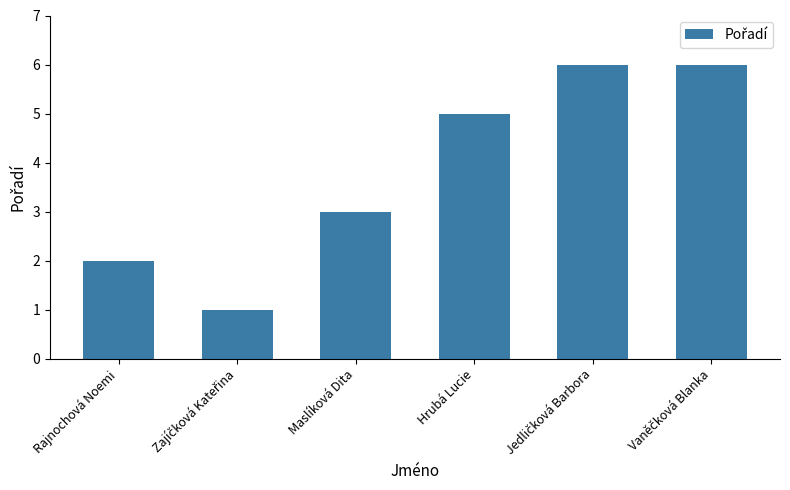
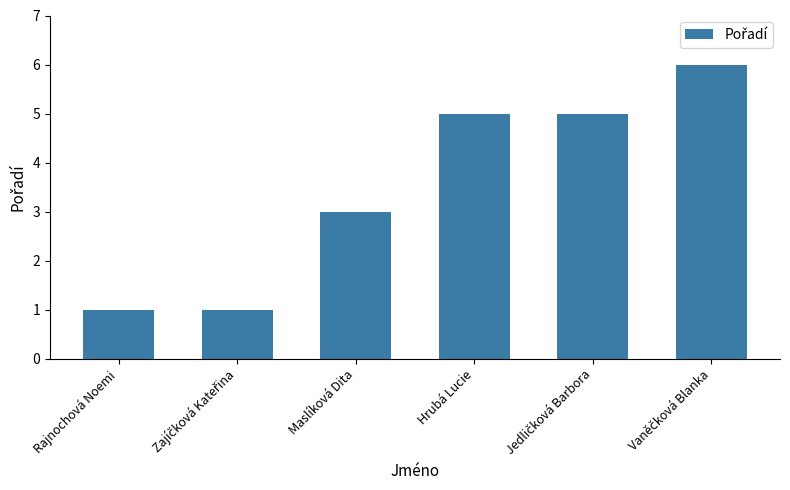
Rajnochová Noemi: 2 -> 1
Jedličková Barbora: 6 -> 5
